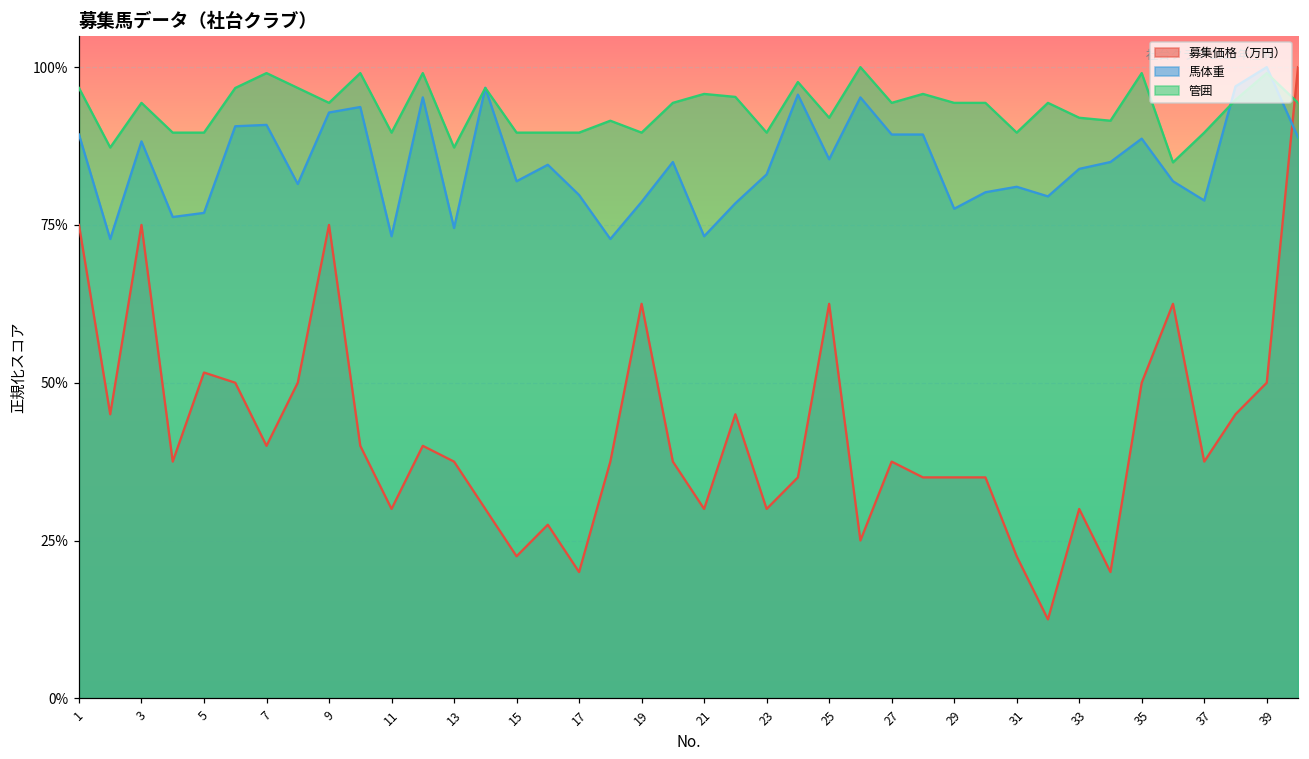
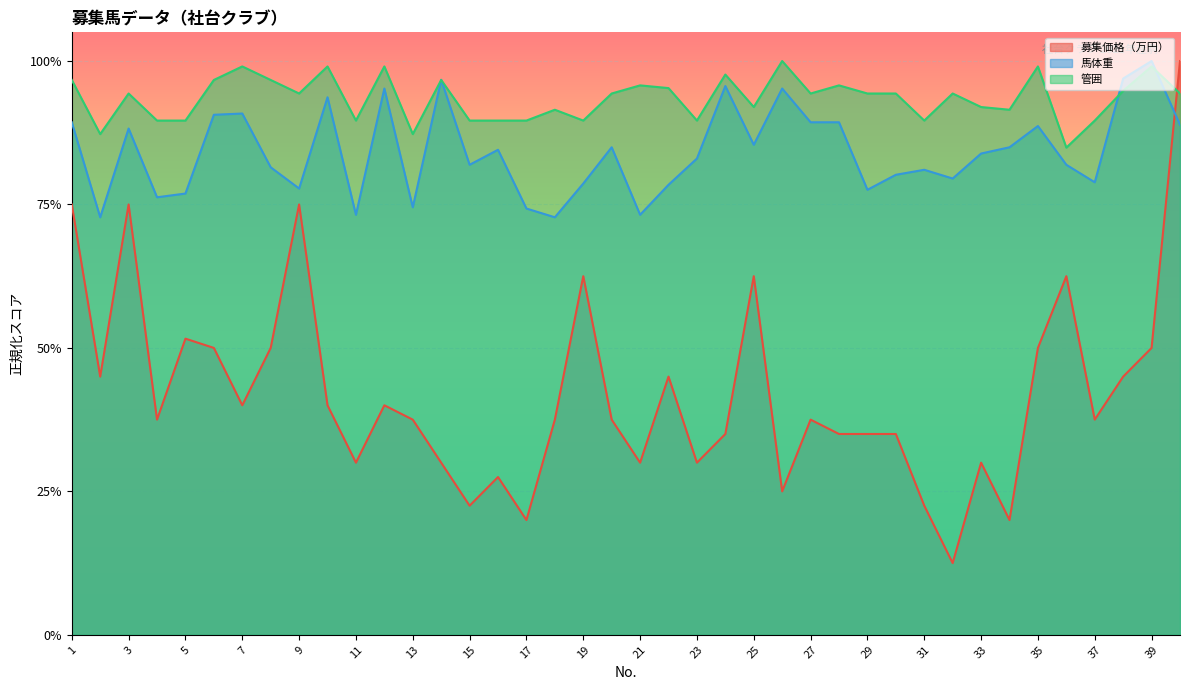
馬体重, 9: 93% -> 78%
馬体重, 17: 80% -> 74%
